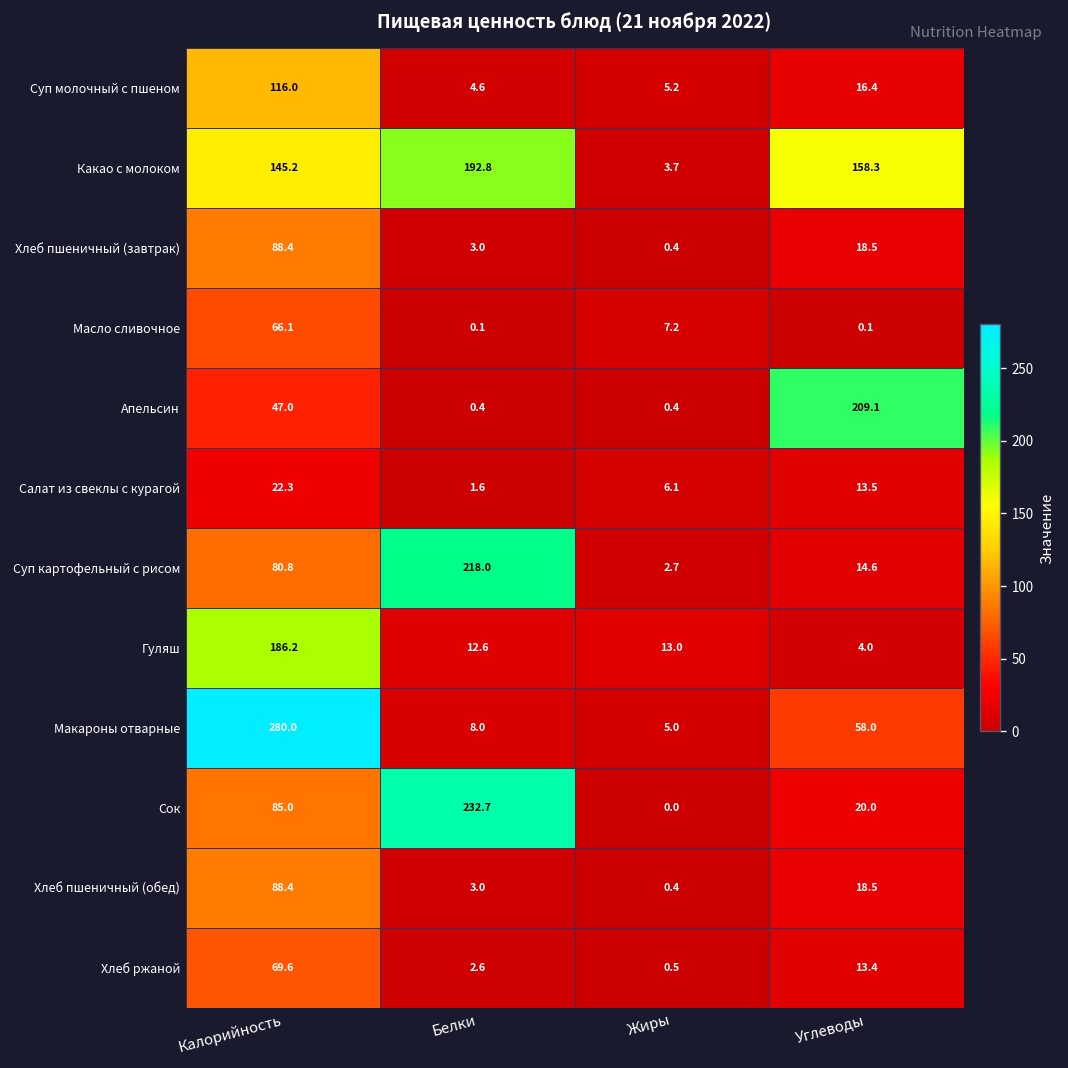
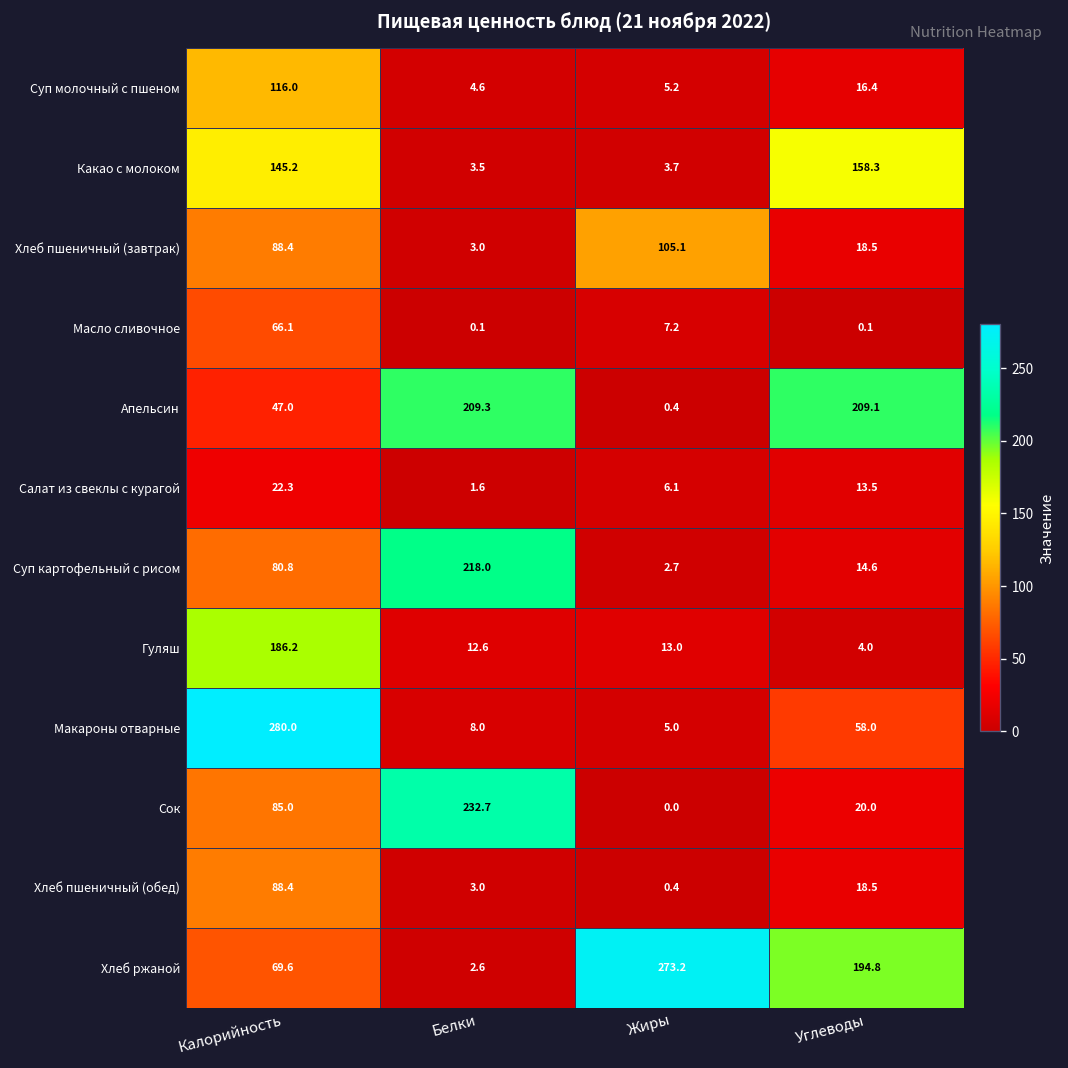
Какао с молоком, Белки: 192.8 -> 3.5
Хлеб пшеничный (завтрак), Жиры: 0.4 -> 105.1
Апельсин, Белки: 0.4 -> 209.3
Хлеб ржаной, Жиры: 0.5 -> 273.2
Хлеб ржаной, Углеводы: 13.4 -> 194.8
